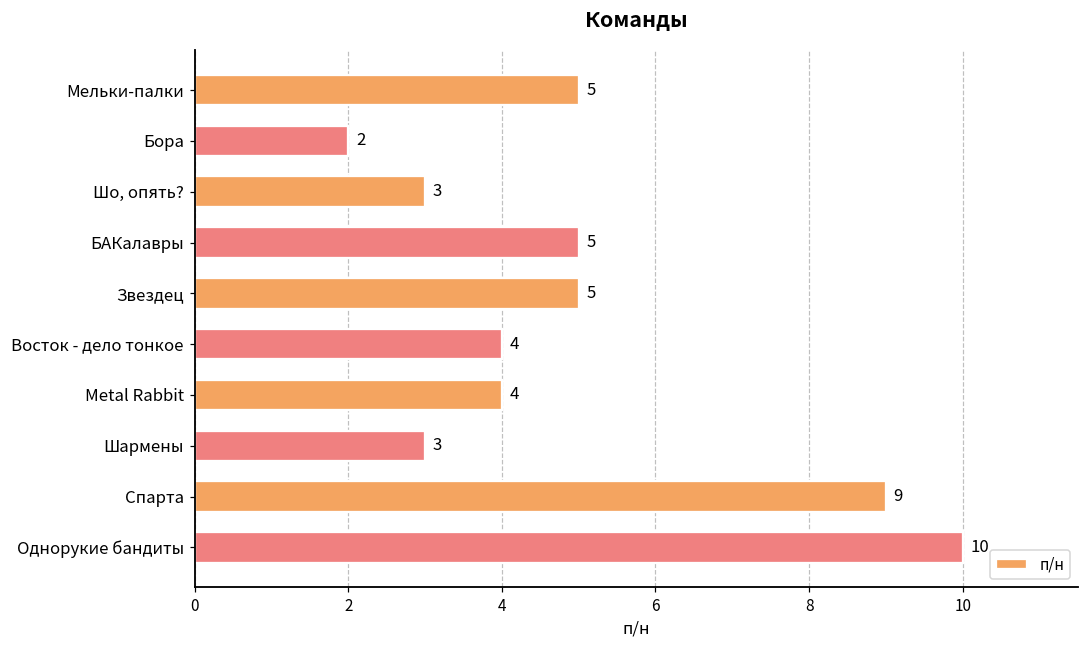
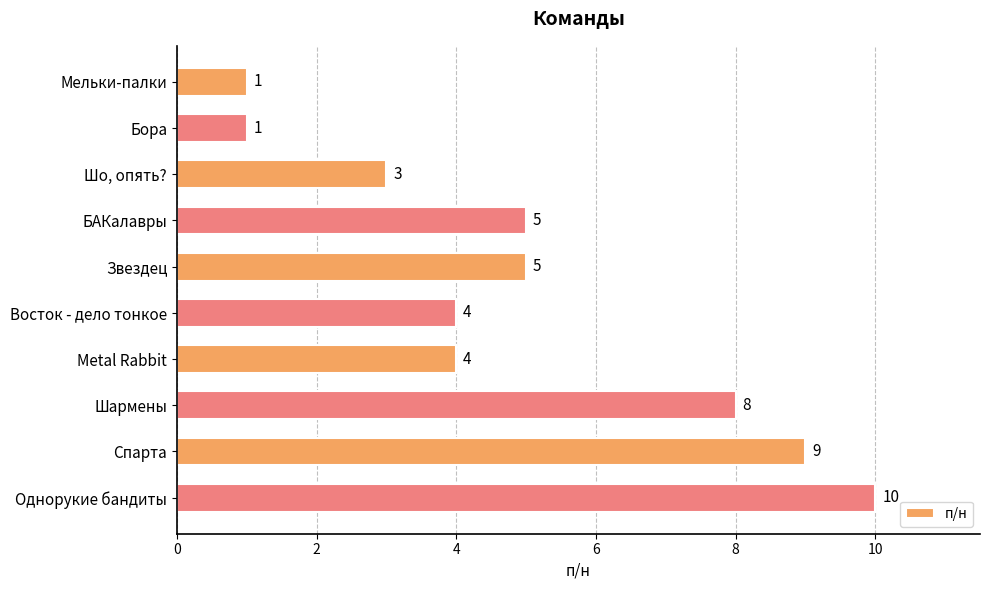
Мельки-палки: 5 -> 1
Бора: 2 -> 1
Шармены: 3 -> 8
